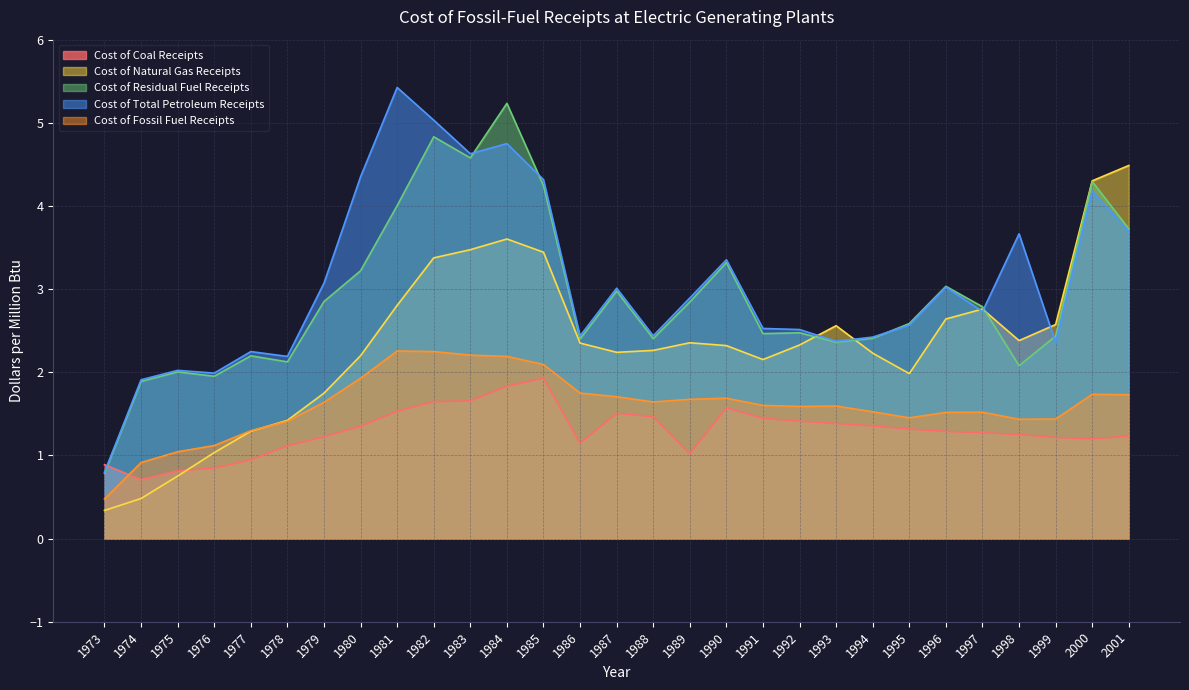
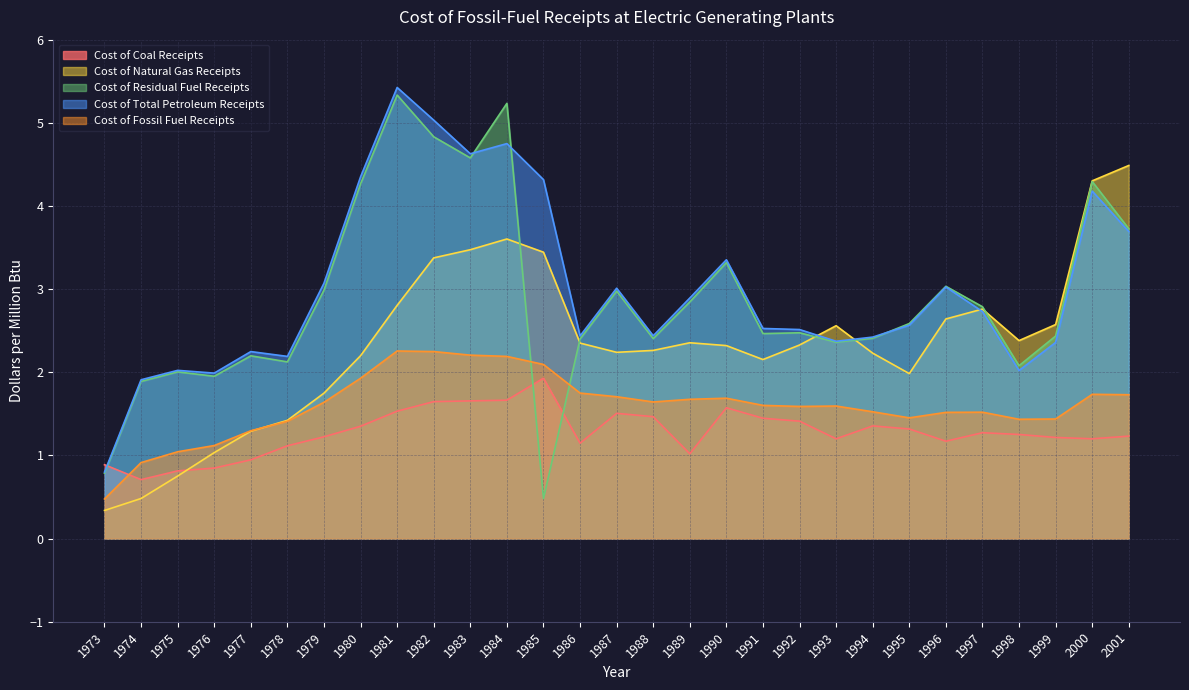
Cost of Residual Fuel Receipts, 1979: 2.9 -> 3.0
Cost of Residual Fuel Receipts, 1980: 3.2 -> 4.3
Cost of Residual Fuel Receipts, 1981: 4.0 -> 5.3
Cost of Coal Receipts, 1984: 1.8 -> 1.7
Cost of Residual Fuel Receipts, 1985: 4.2 -> 0.5
Cost of Coal Receipts, 1993: 1.4 -> 1.2
Cost of Coal Receipts, 1996: 1.3 -> 1.2
Cost of Total Petroleum Receipts, 1998: 3.7 -> 2.0
